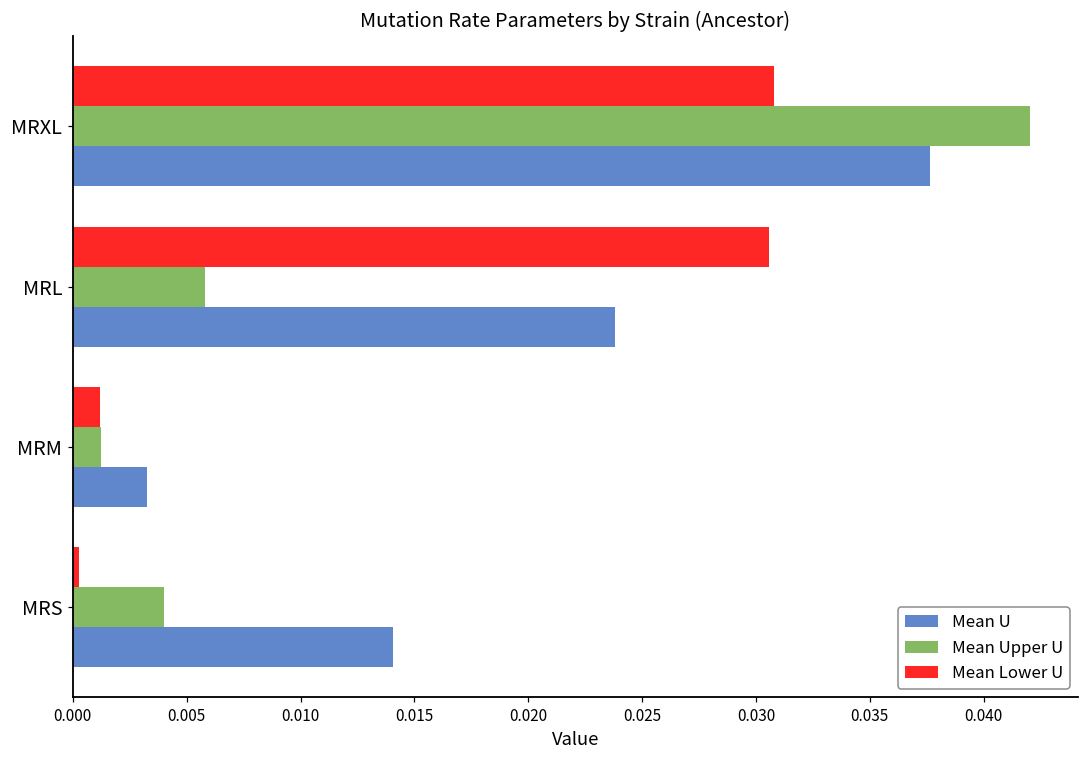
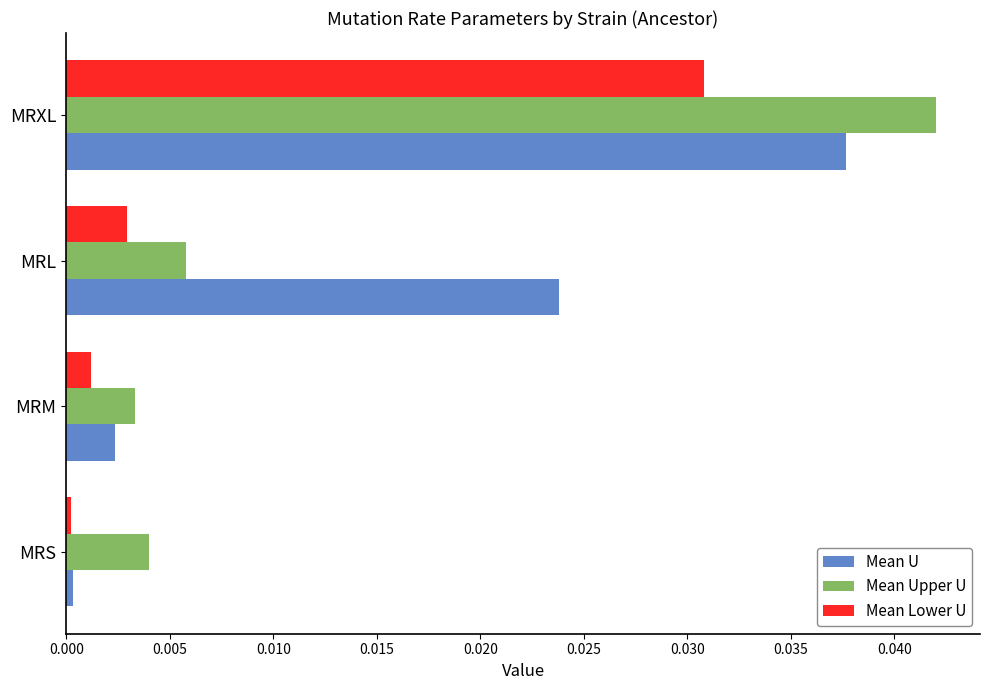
Mean Lower U, MRL: 0.0306 -> 0.0030
Mean Upper U, MRM: 0.0013 -> 0.0033
Mean U, MRM: 0.0032 -> 0.0024
Mean U, MRS: 0.0141 -> 0.0003
